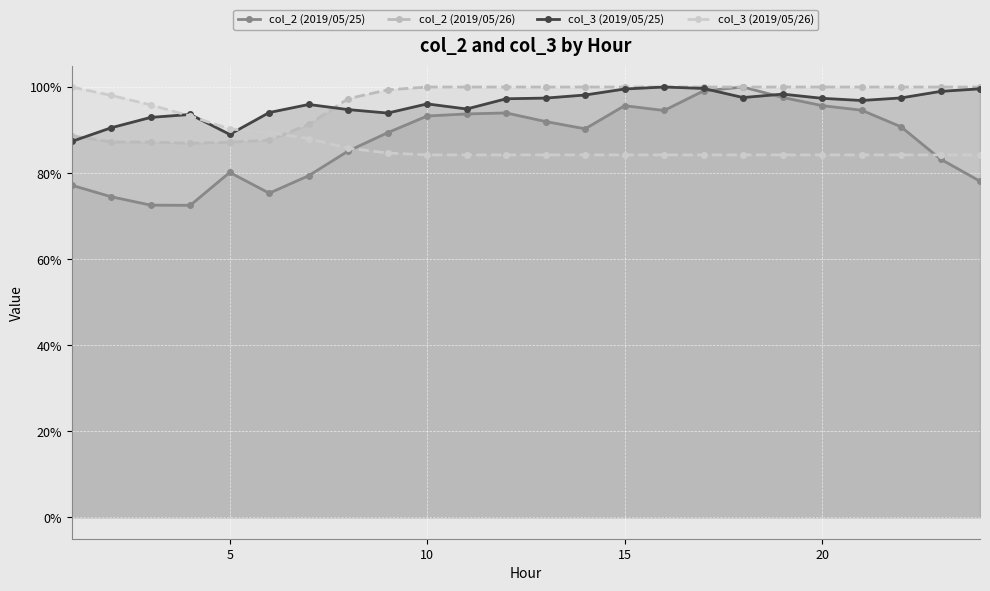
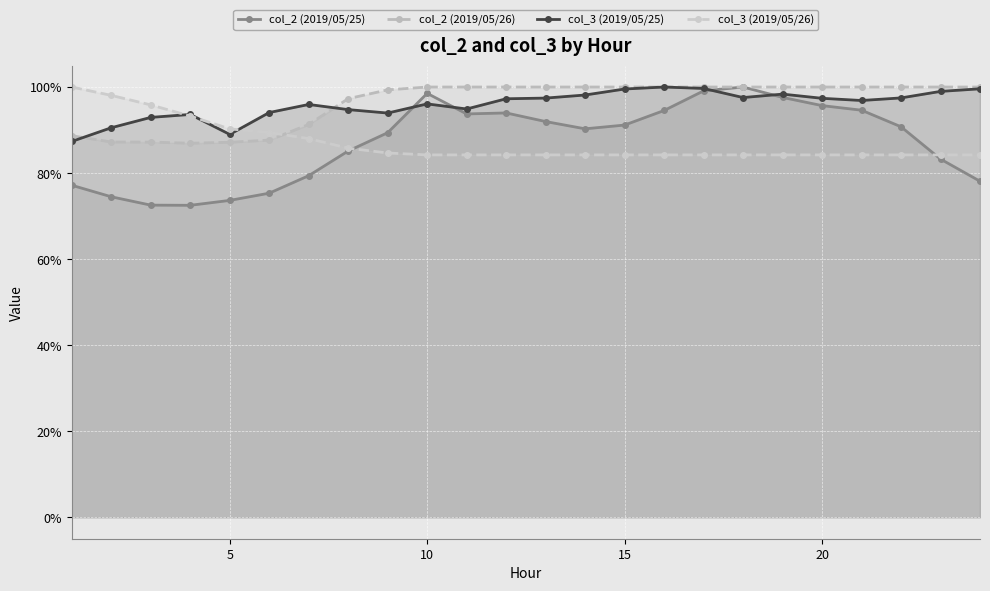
col_2 (2019/05/25), 5: 80% -> 74%
col_2 (2019/05/25), 10: 93% -> 99%
col_2 (2019/05/25), 15: 96% -> 91%
